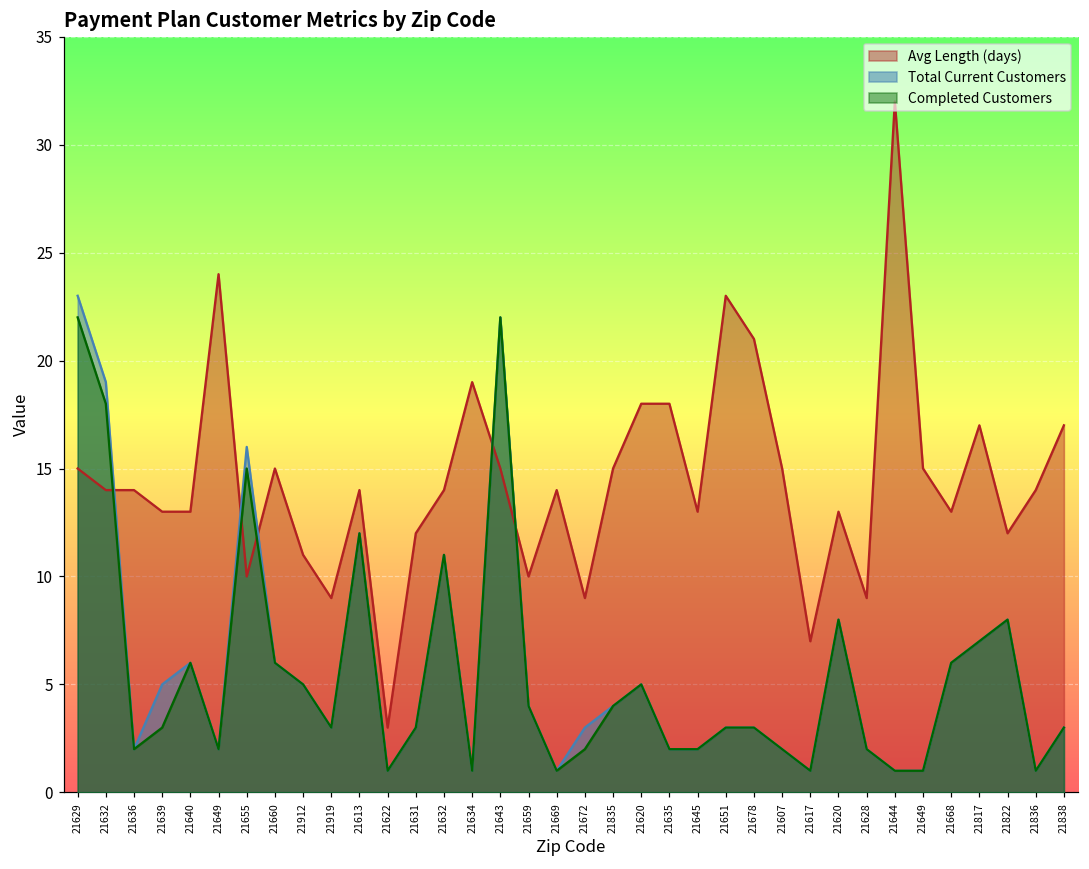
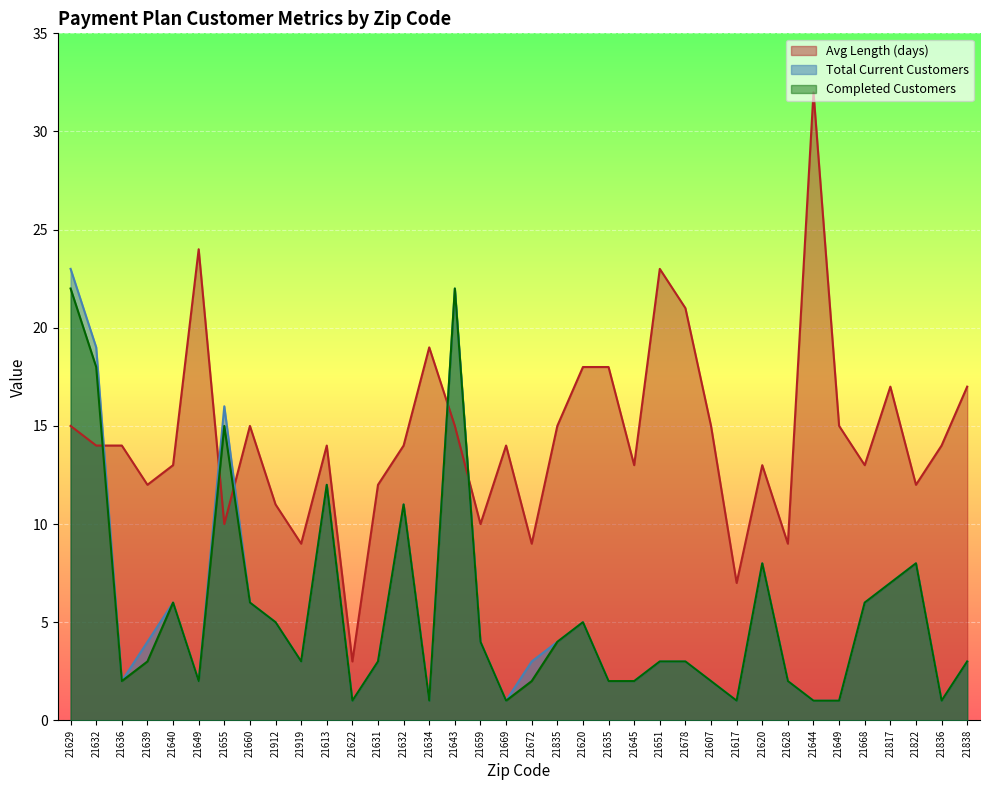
Avg Length (days), 21639: 13 -> 12
Total Current Customers, 21639: 5 -> 4
